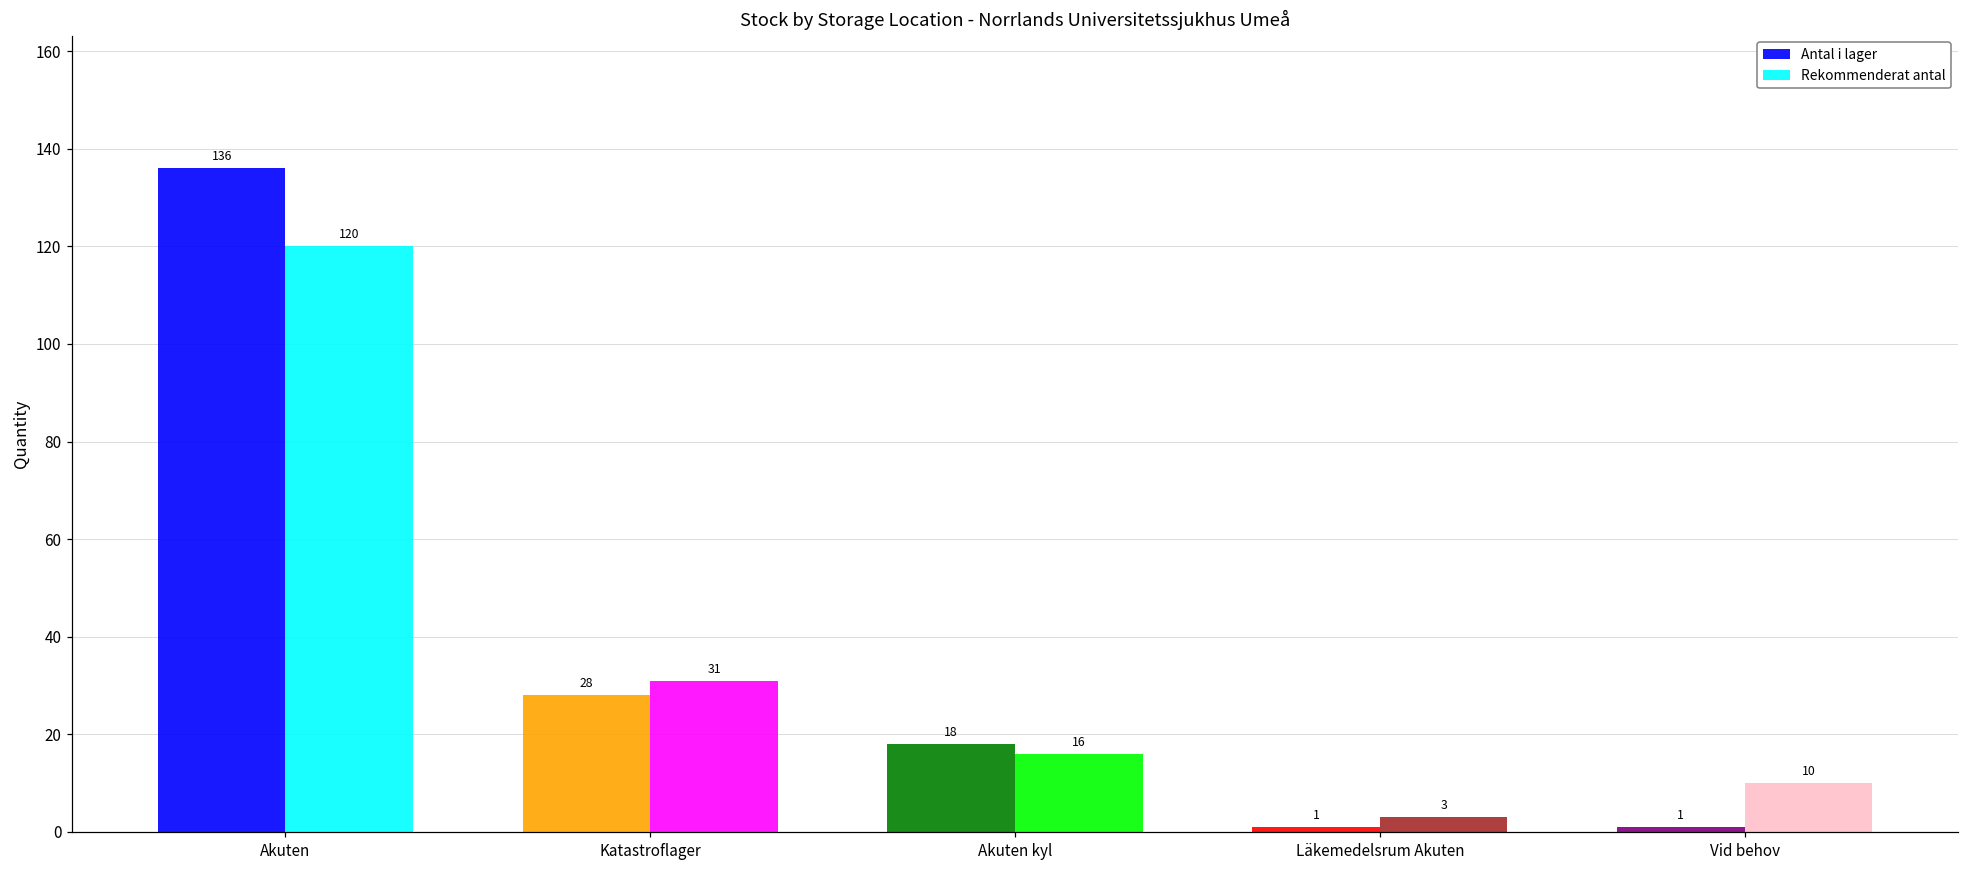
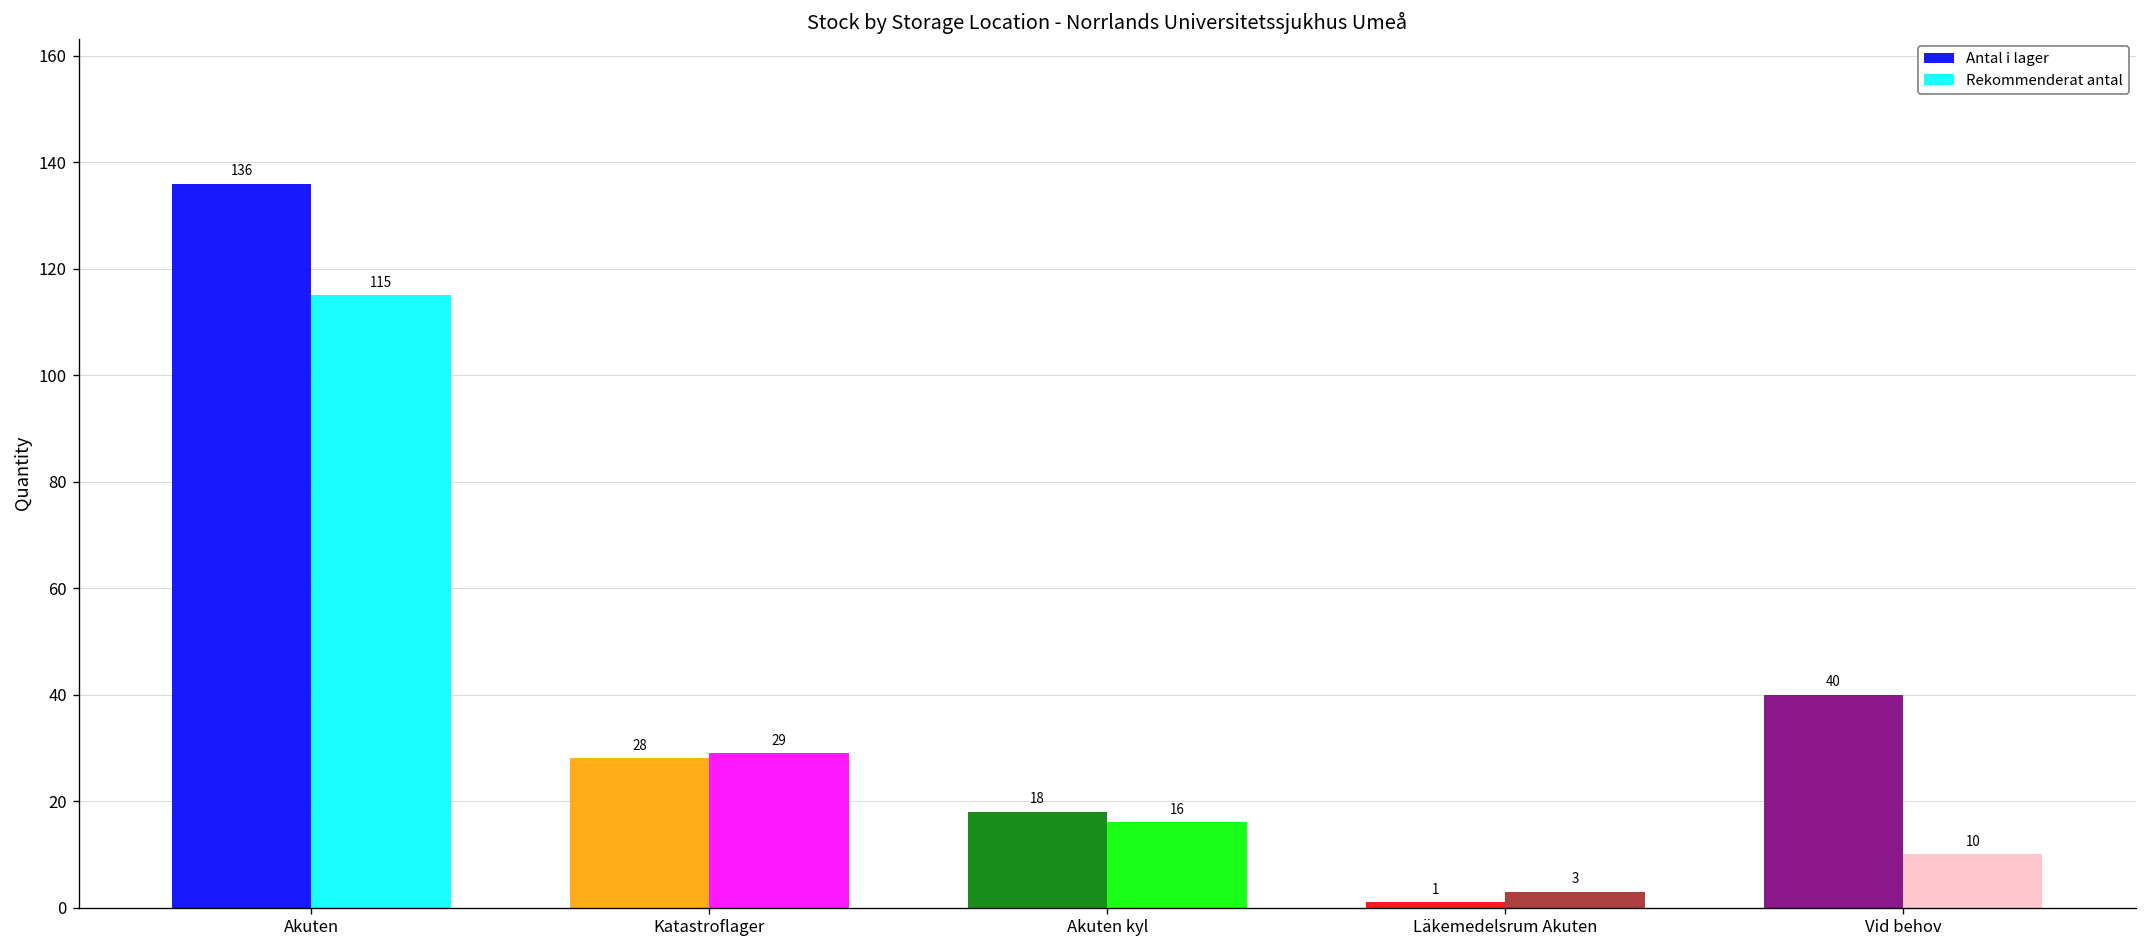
Rekommenderat antal, Akuten: 120 -> 115
Rekommenderat antal, Katastroflager: 31 -> 29
Antal i lager, Vid behov: 1 -> 40
